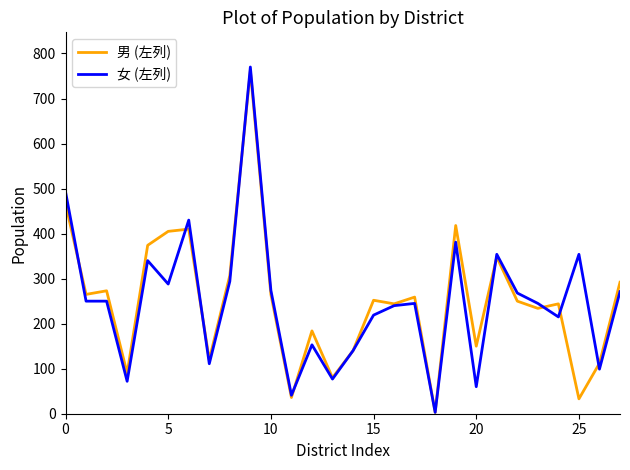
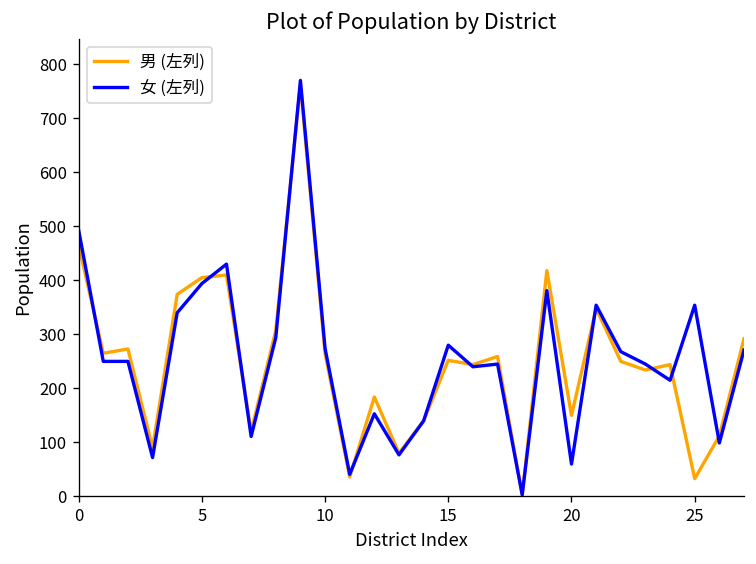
女 (左列), 5: 290 -> 390
女 (左列), 15: 220 -> 280
